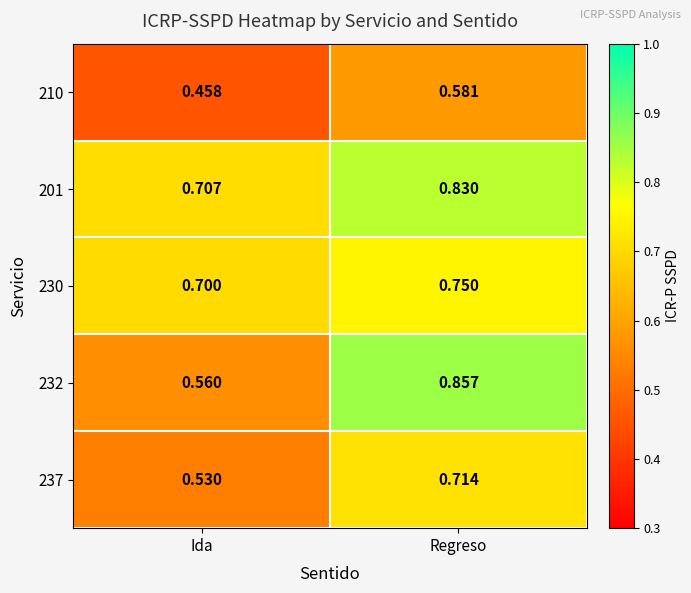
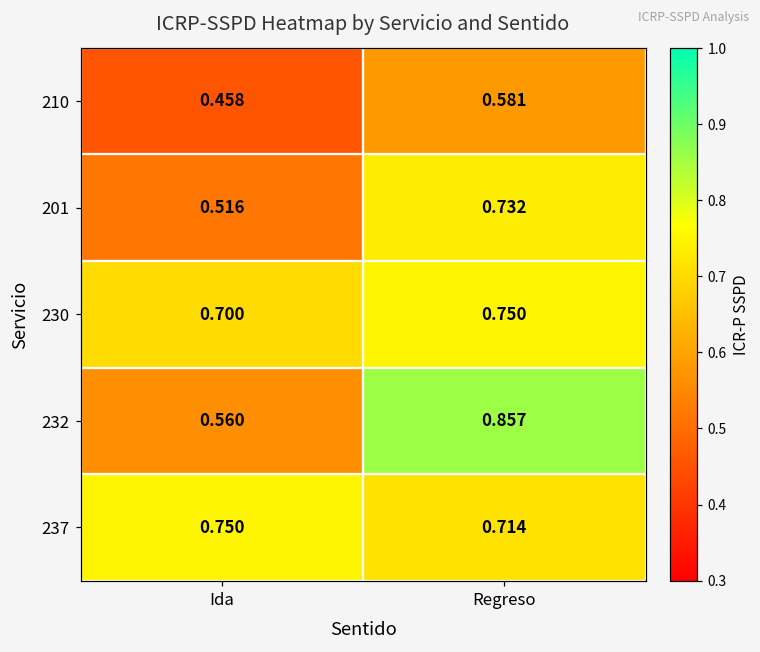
201, Ida: 0.707 -> 0.516
201, Regreso: 0.830 -> 0.732
237, Ida: 0.530 -> 0.750
